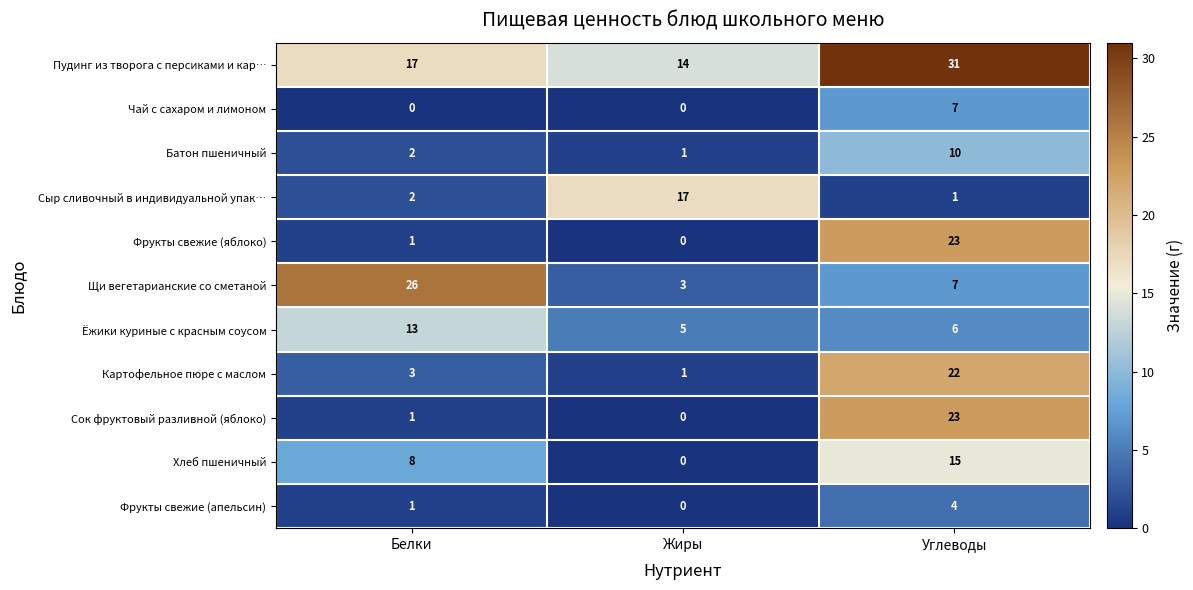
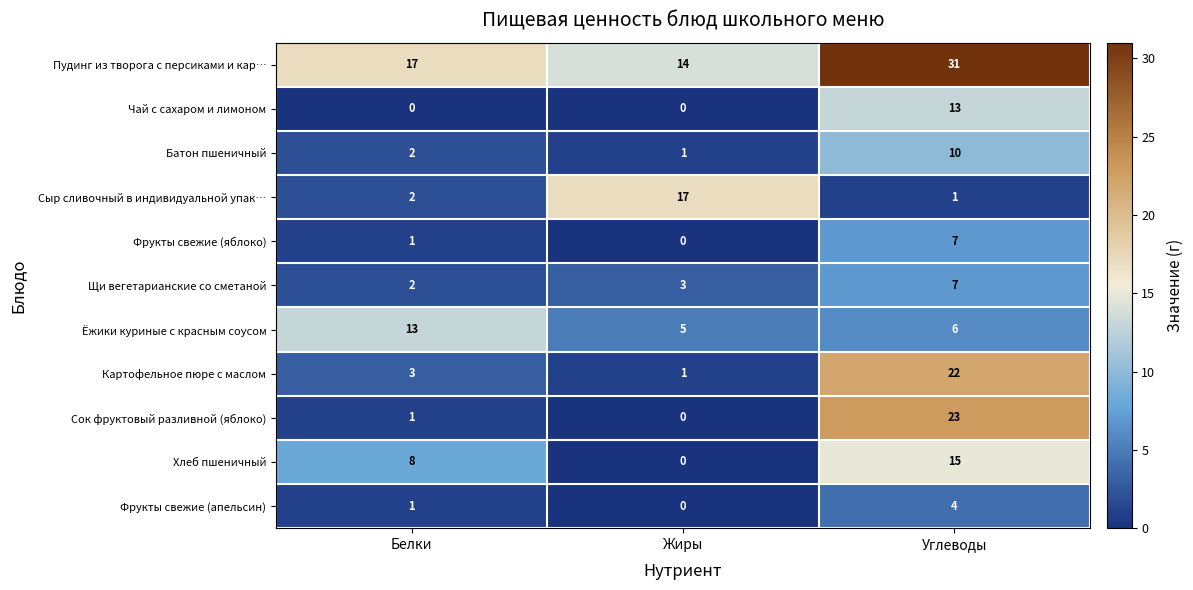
Чай с сахаром и лимоном, Углеводы: 7 -> 13
Фрукты свежие (яблоко), Углеводы: 23 -> 7
Щи вегетарианские со сметаной, Белки: 26 -> 2
